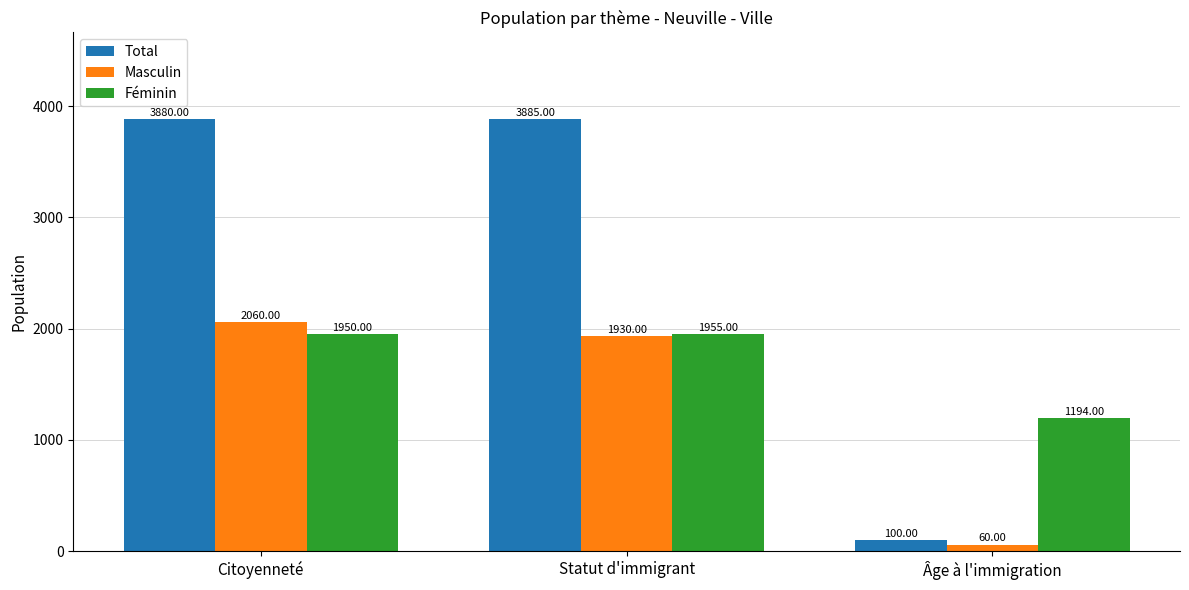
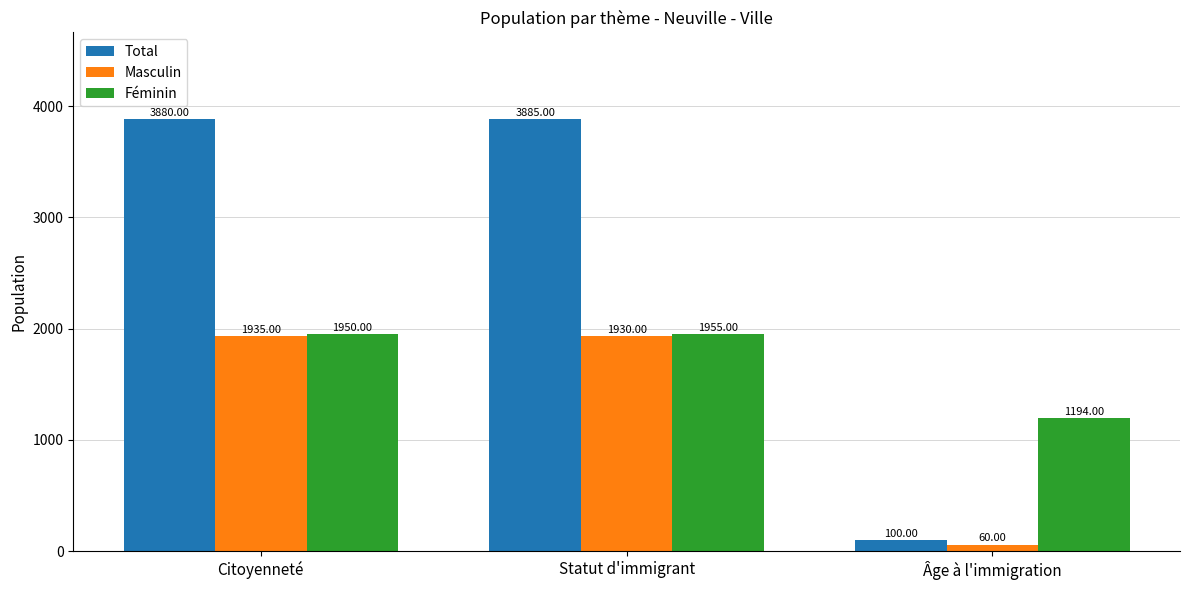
Masculin, Citoyenneté: 2060.00 -> 1935.00
